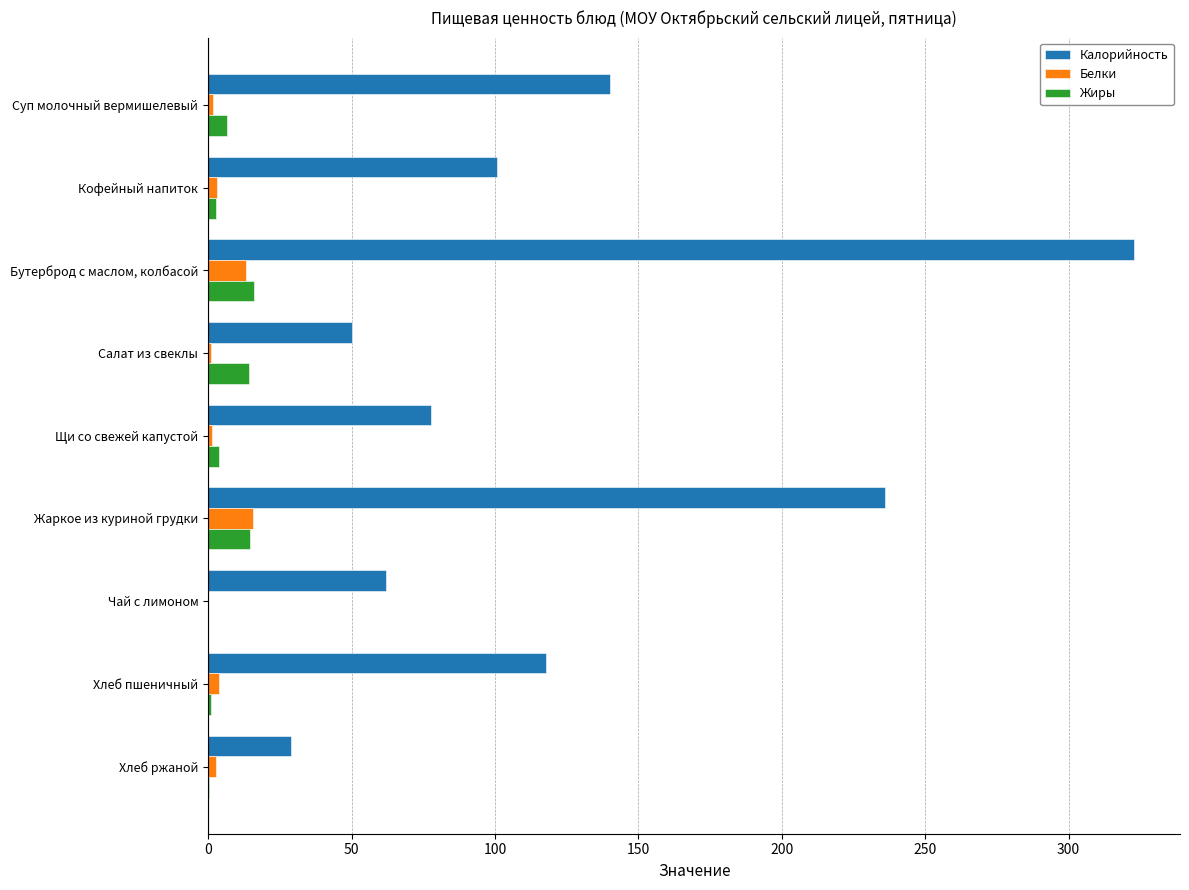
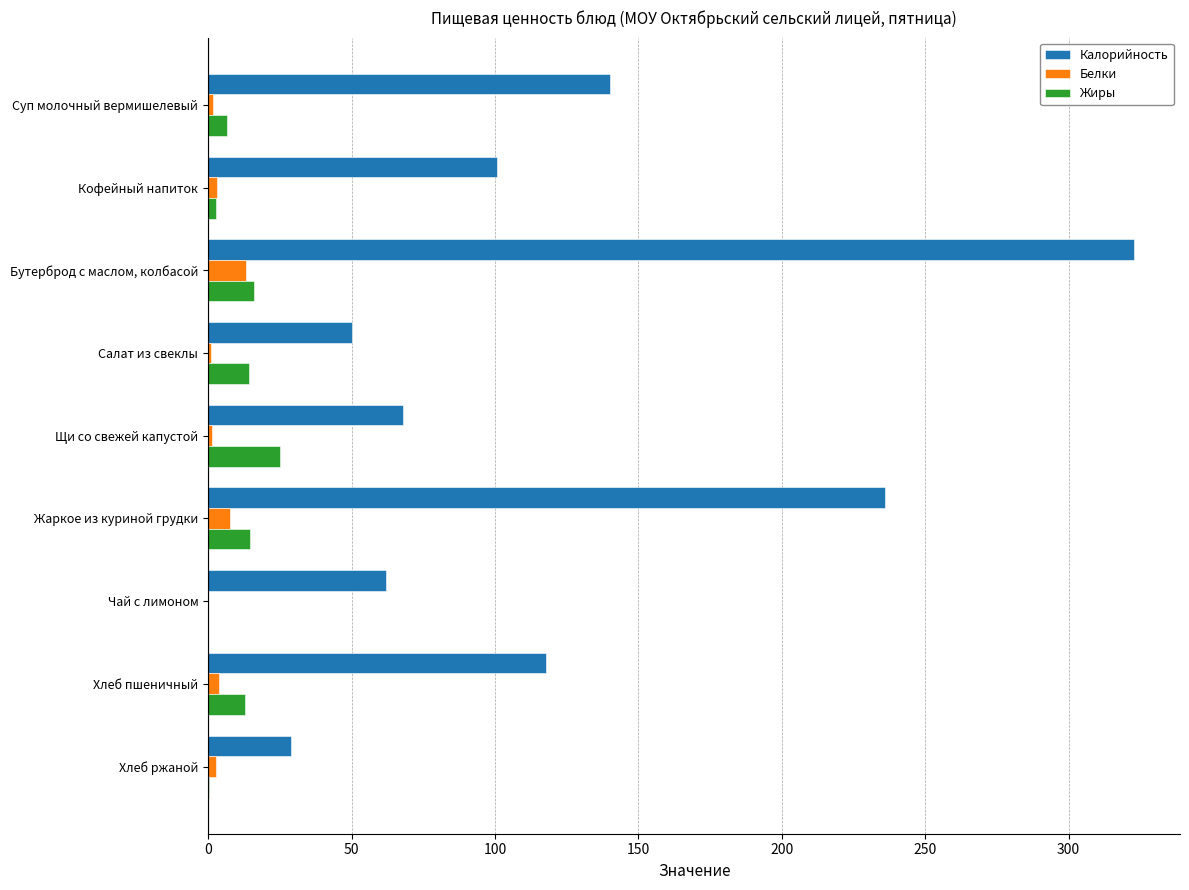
Калорийность, Щи со свежей капустой: 78 -> 68
Жиры, Щи со свежей капустой: 4 -> 25
Белки, Жаркое из куриной грудки: 16 -> 8
Жиры, Хлеб пшеничный: 1 -> 13
